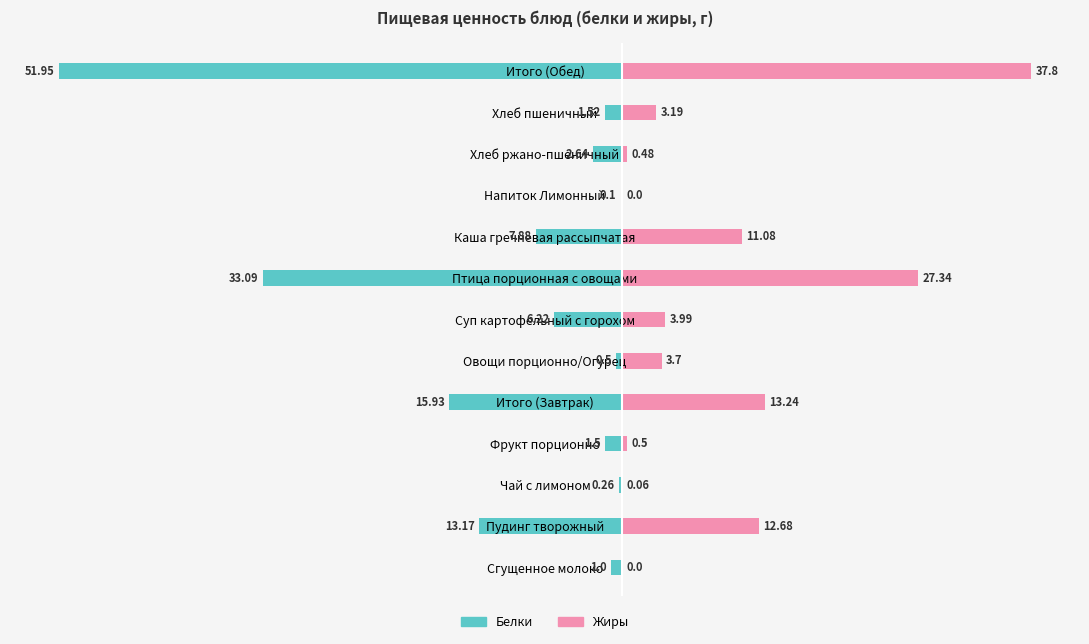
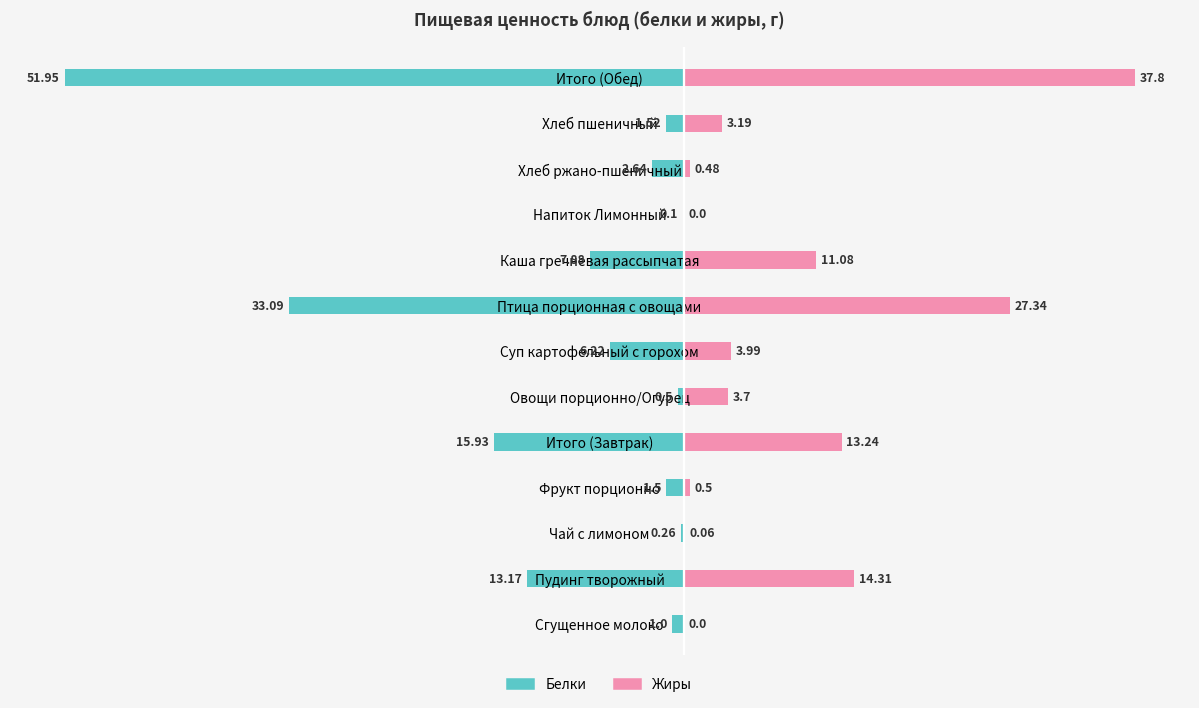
Жиры, Пудинг творожный: 12.68 -> 14.31
